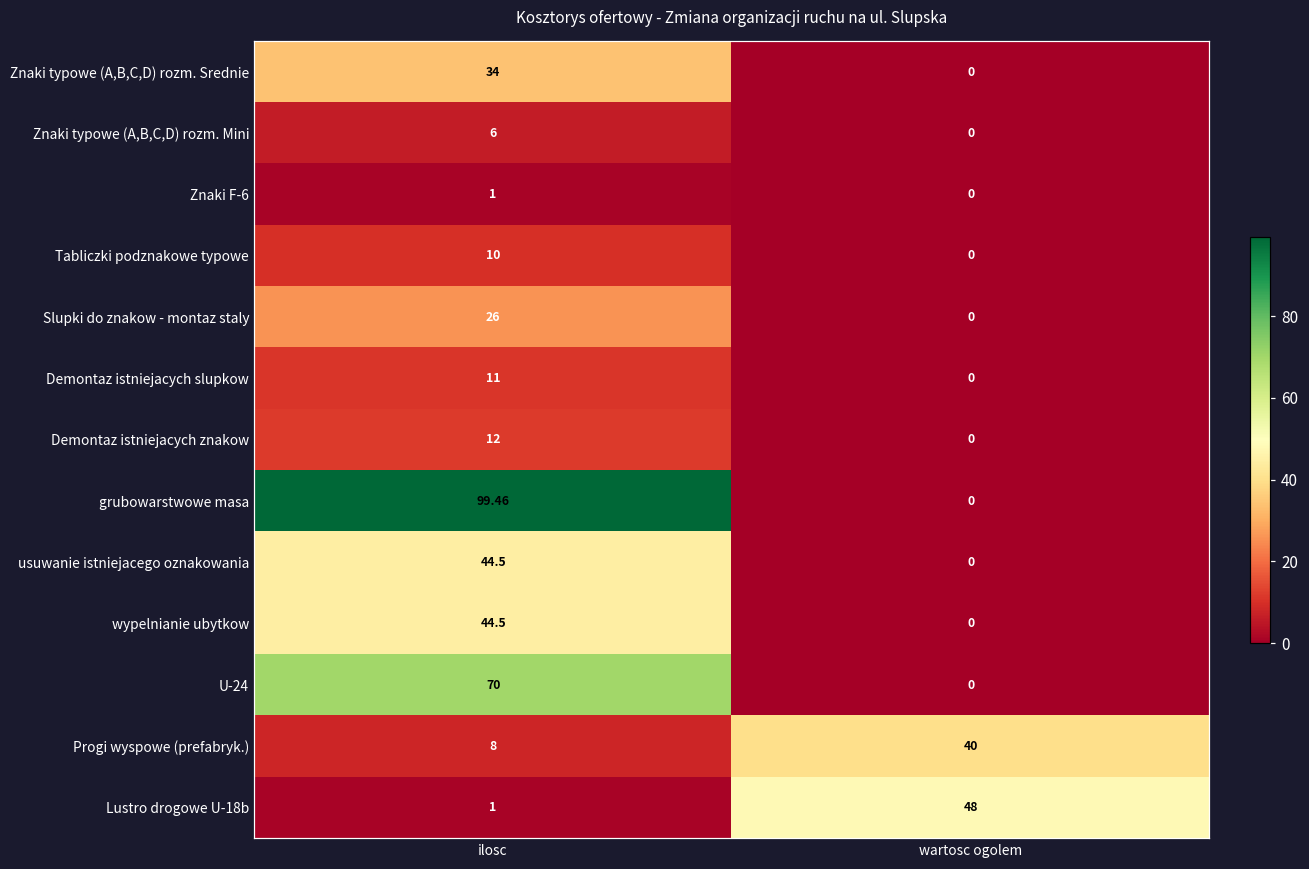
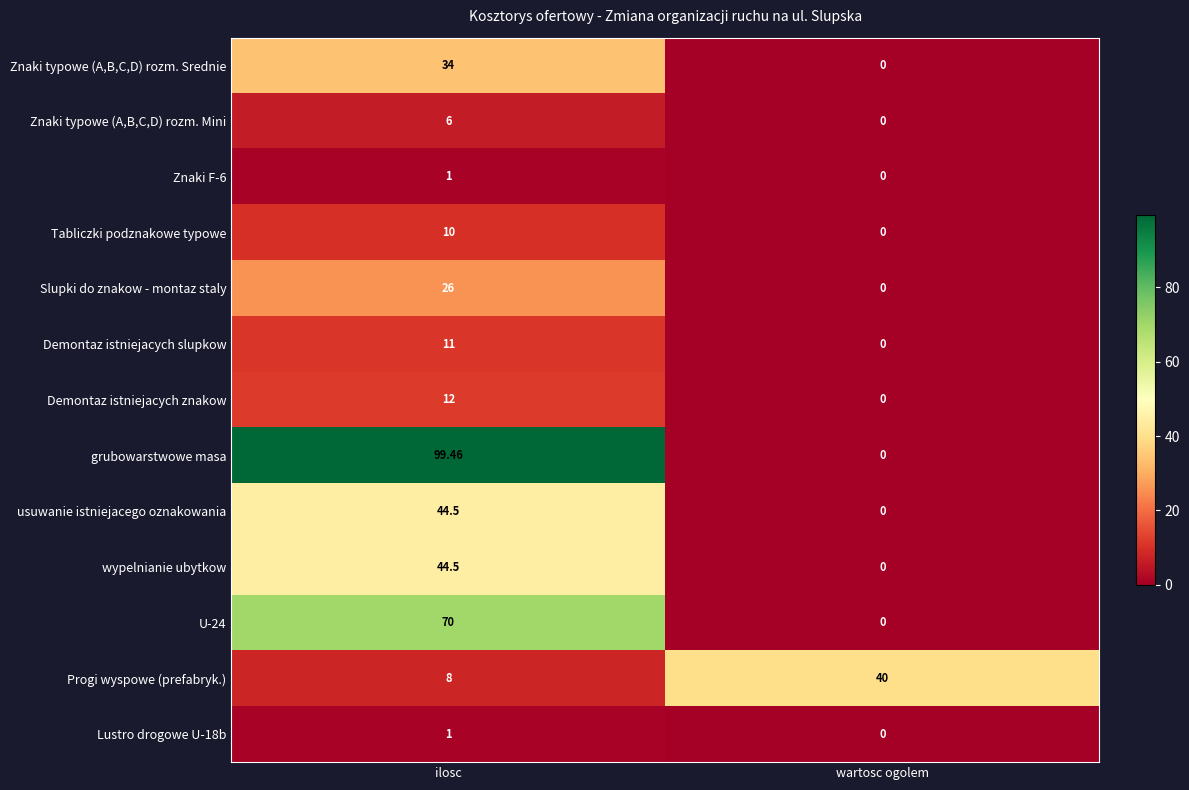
Lustro drogowe U-18b, wartosc ogolem: 48 -> 0
